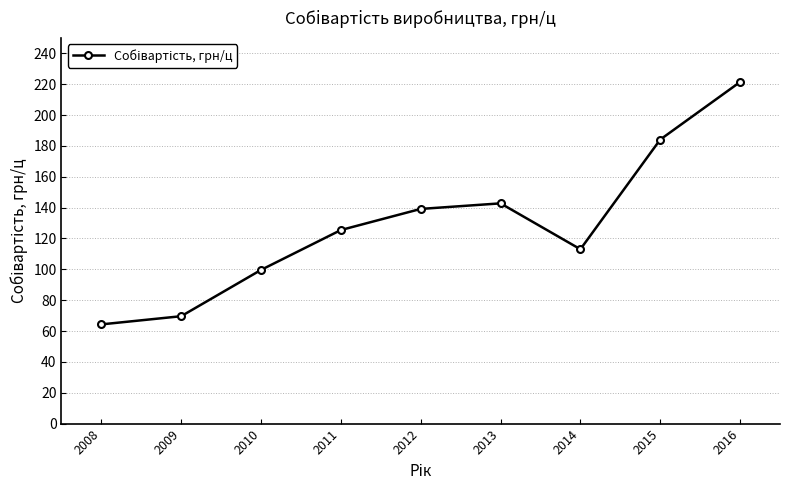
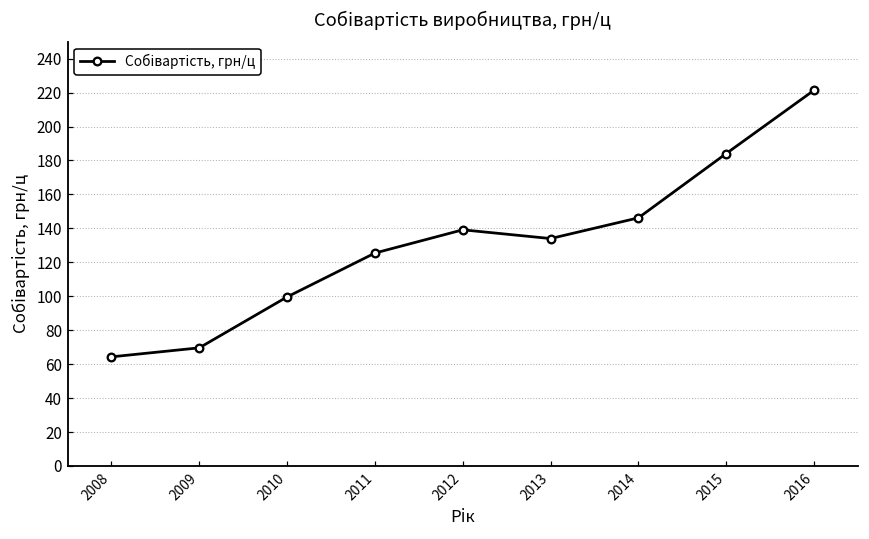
2013: 143 -> 134
2014: 113 -> 146
